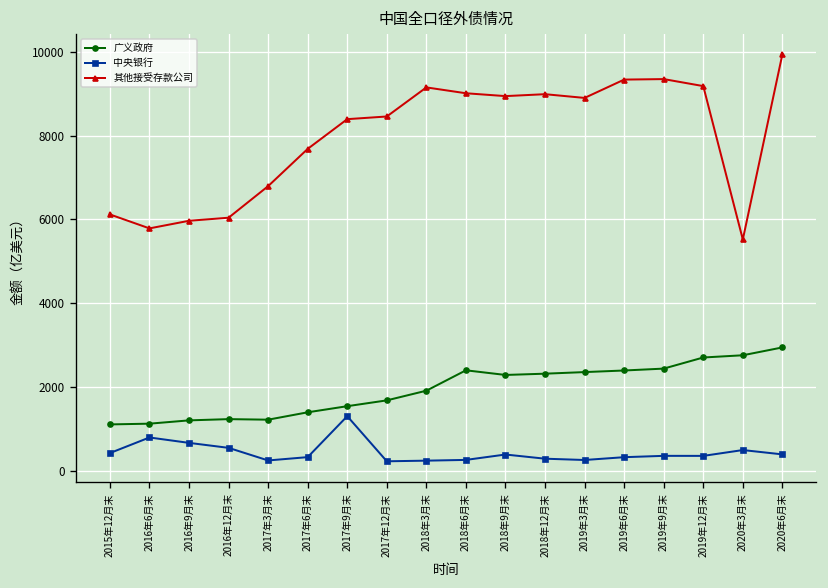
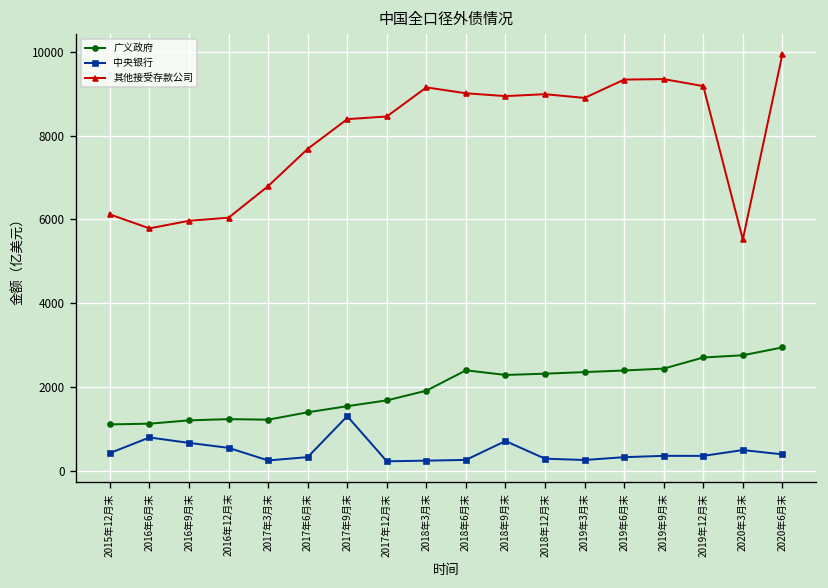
中央银行, 2018年9月末: 400 -> 700
